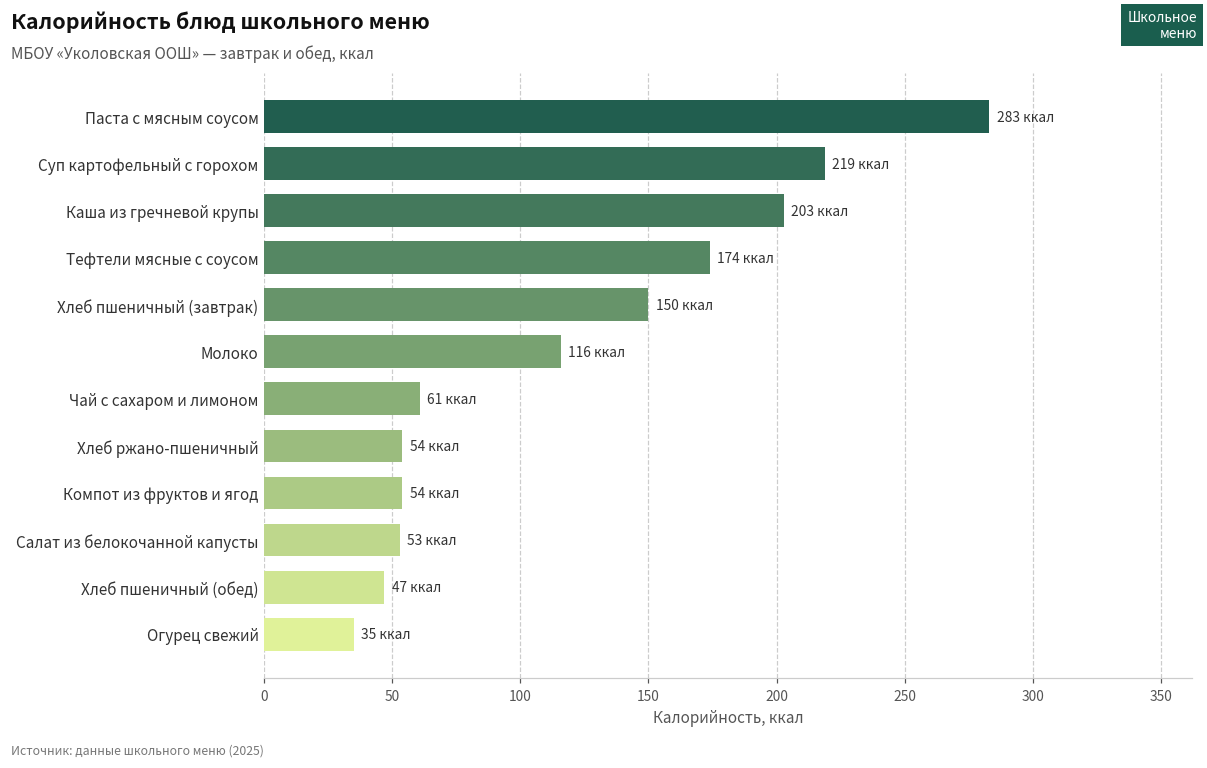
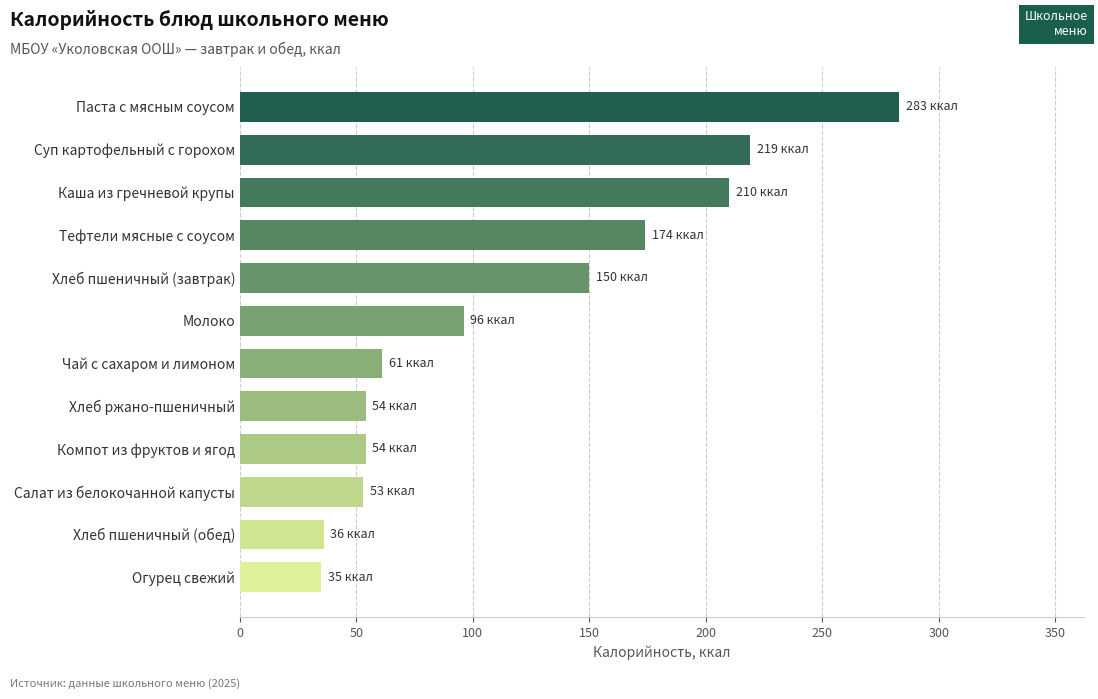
Каша из гречневой крупы: 203 -> 210
Молоко: 116 -> 96
Хлеб пшеничный (обед): 47 -> 36
